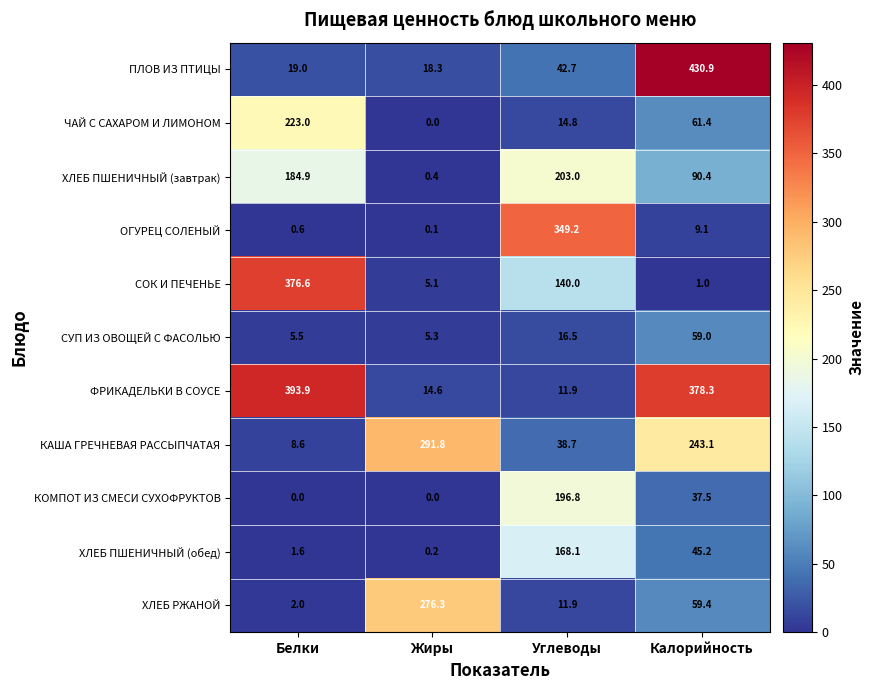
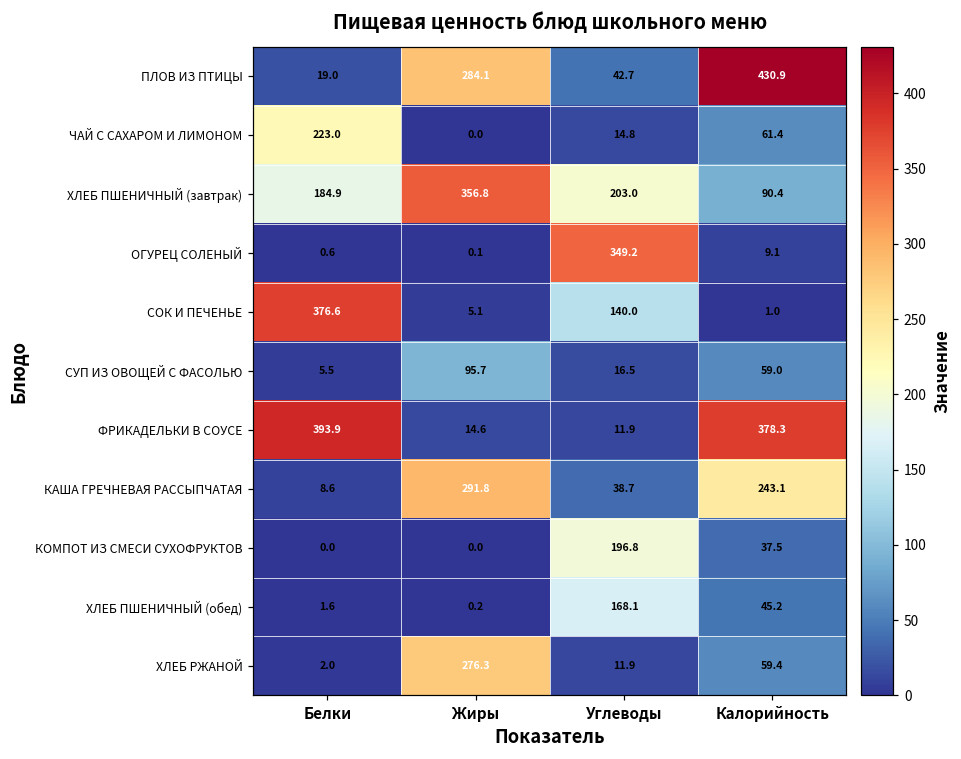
ПЛОВ ИЗ ПТИЦЫ, Жиры: 18.3 -> 284.1
ХЛЕБ ПШЕНИЧНЫЙ (завтрак), Жиры: 0.4 -> 356.8
СУП ИЗ ОВОЩЕЙ С ФАСОЛЬЮ, Жиры: 5.3 -> 95.7
